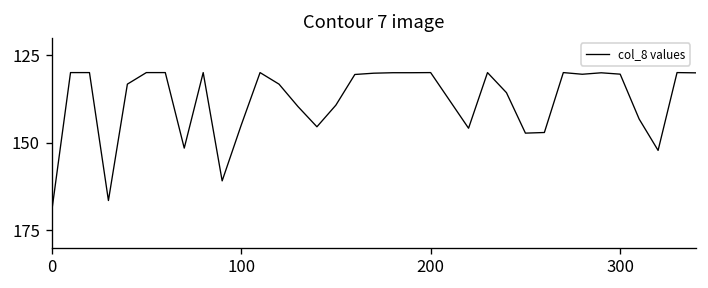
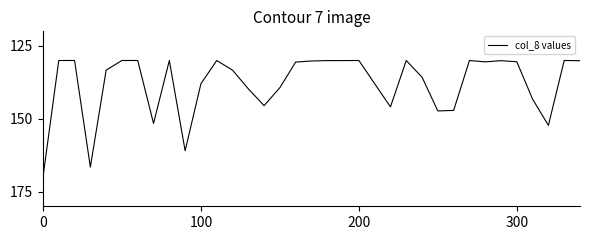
100: 145 -> 138
